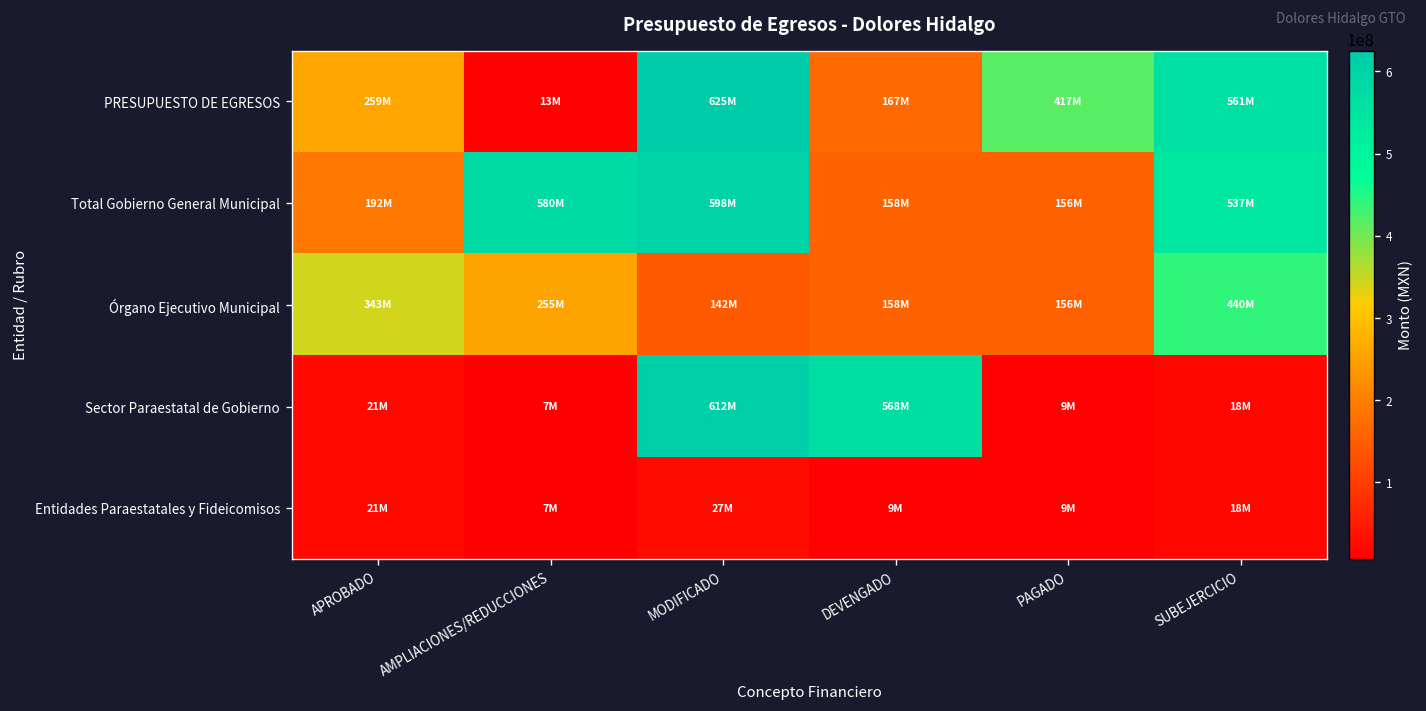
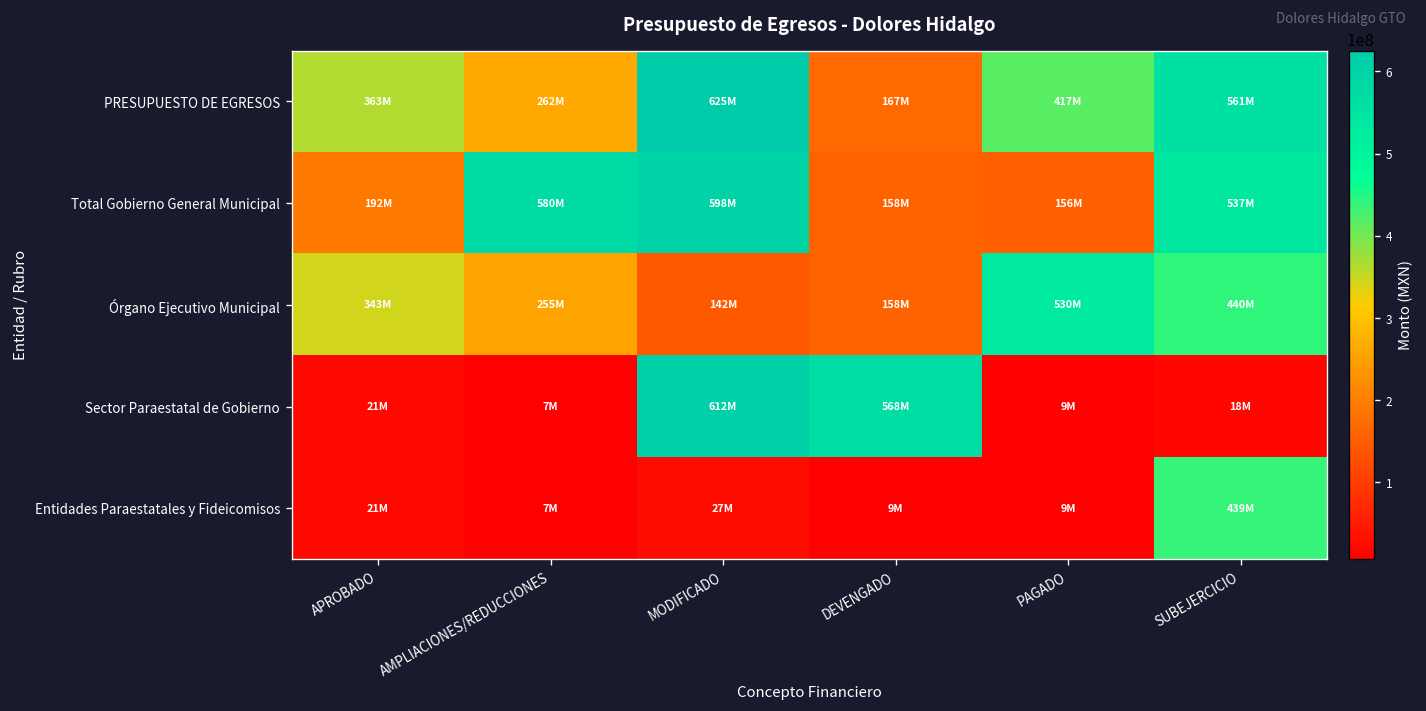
PRESUPUESTO DE EGRESOS, APROBADO: 259M -> 363M
PRESUPUESTO DE EGRESOS, AMPLIACIONES/REDUCCIONES: 13M -> 262M
Órgano Ejecutivo Municipal, PAGADO: 156M -> 530M
Entidades Paraestatales y Fideicomisos, SUBEJERCICIO: 18M -> 439M
